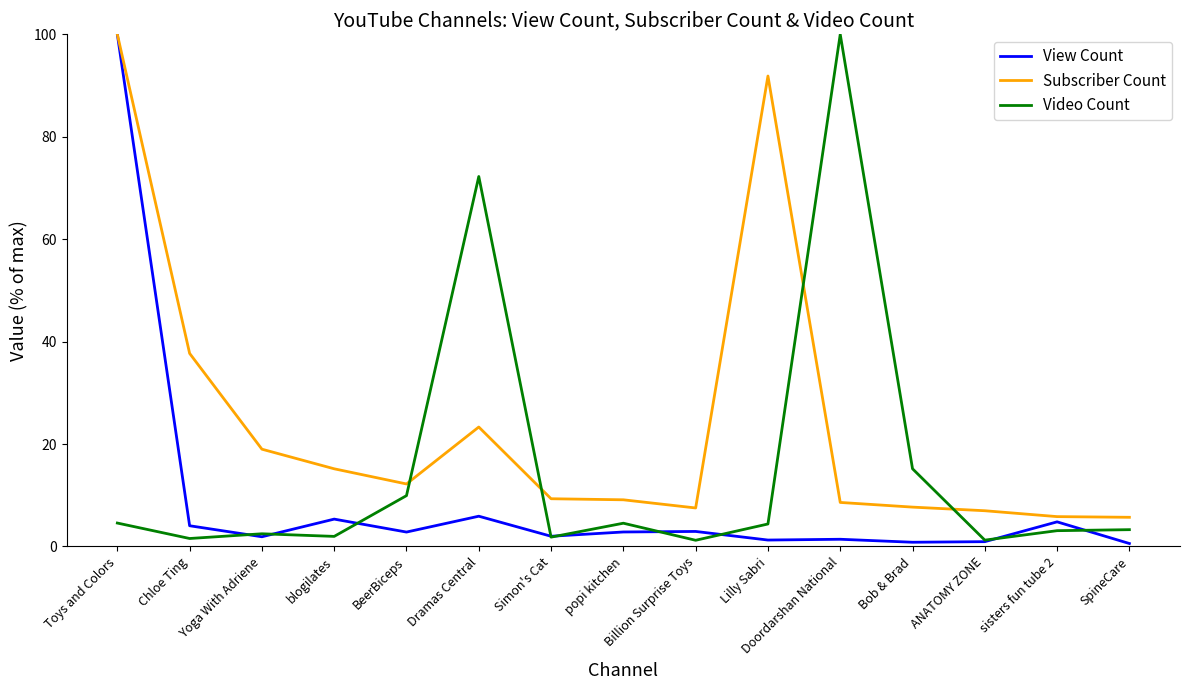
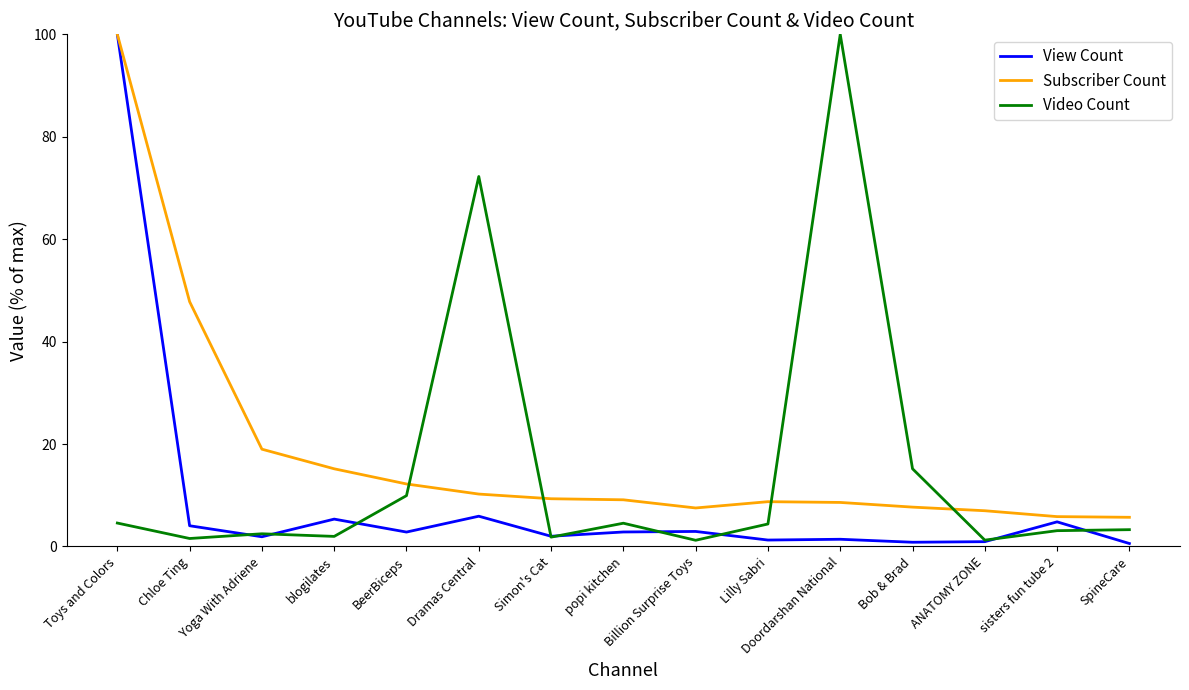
Subscriber Count, Chloe Ting: 38 -> 48
Subscriber Count, Dramas Central: 23 -> 10
Subscriber Count, Lilly Sabri: 92 -> 9
